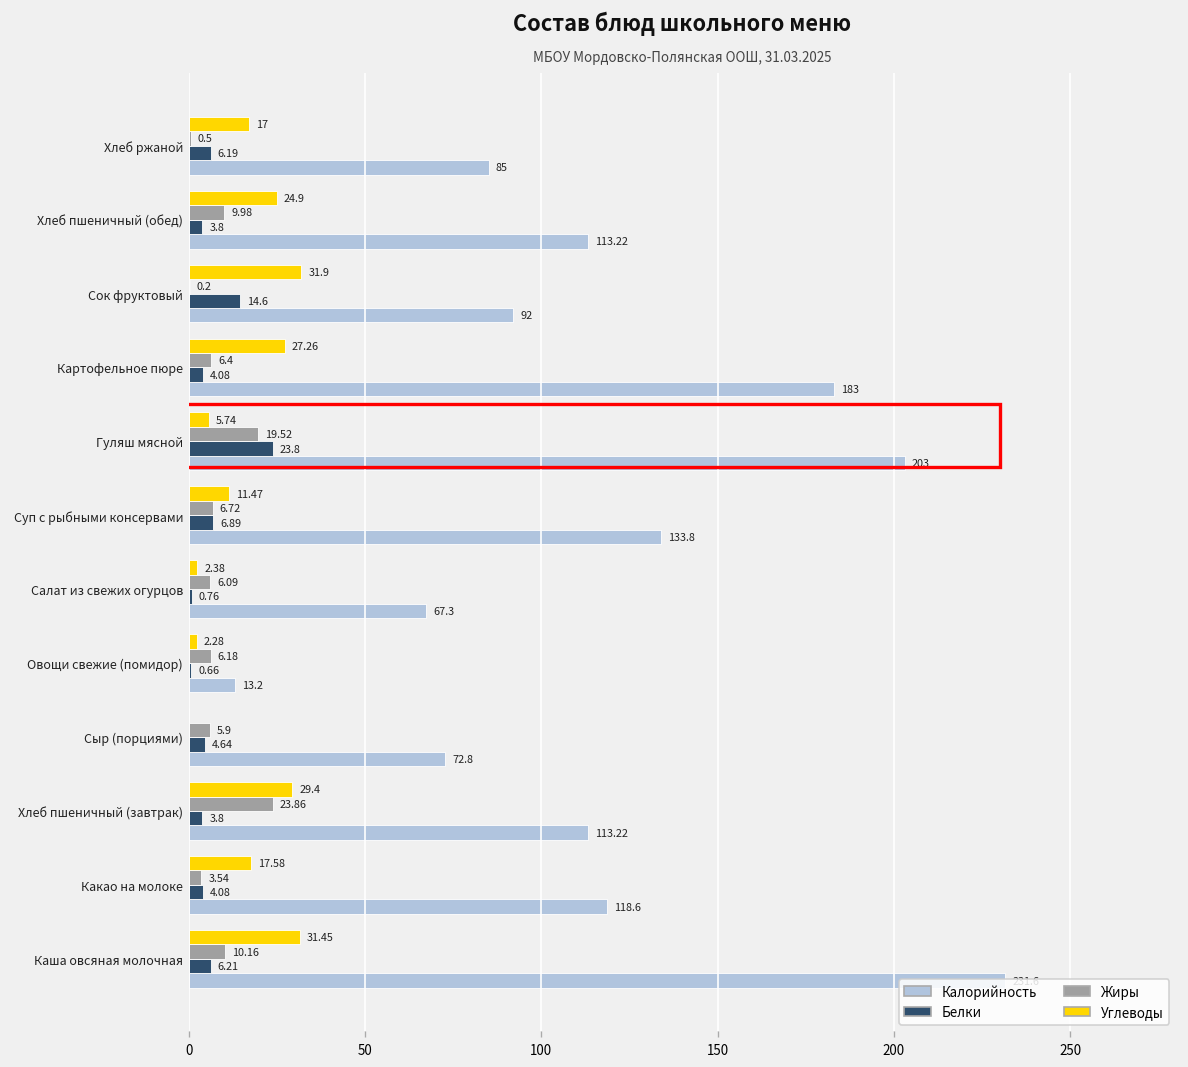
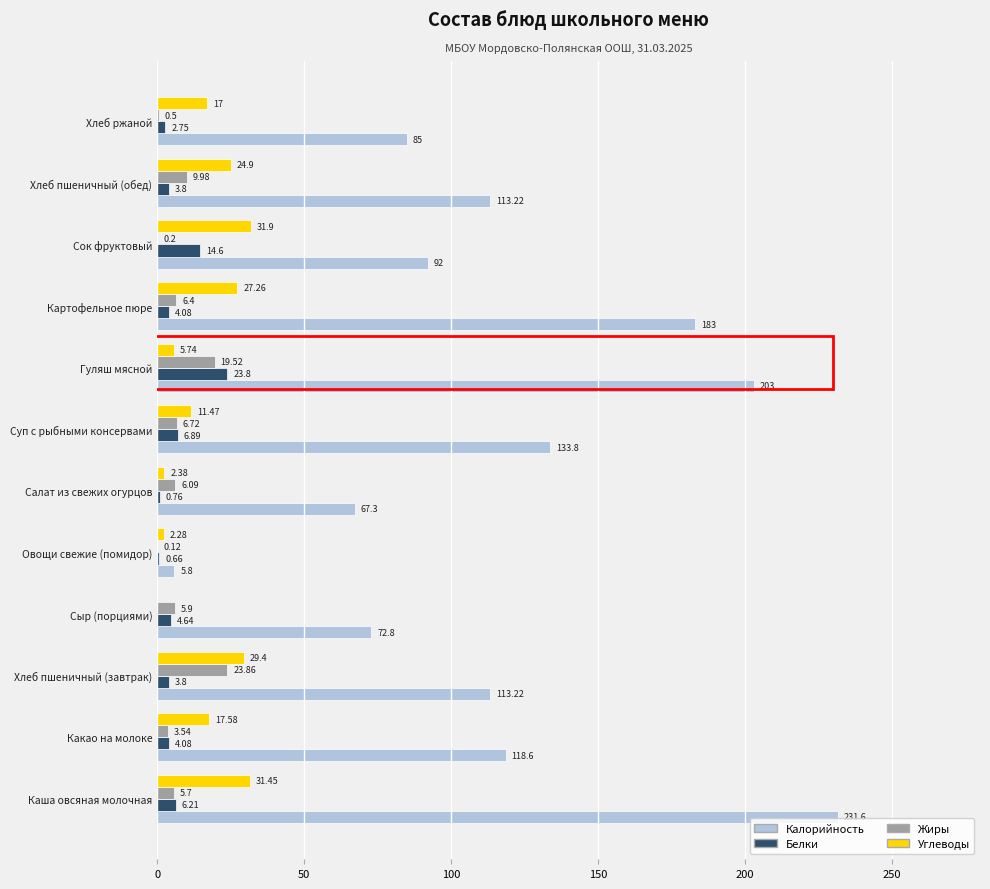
Белки, Хлеб ржаной: 6.19 -> 2.75
Жиры, Овощи свежие (помидор): 6.18 -> 0.12
Калорийность, Овощи свежие (помидор): 13.2 -> 5.8
Жиры, Каша овсяная молочная: 10.16 -> 5.7
